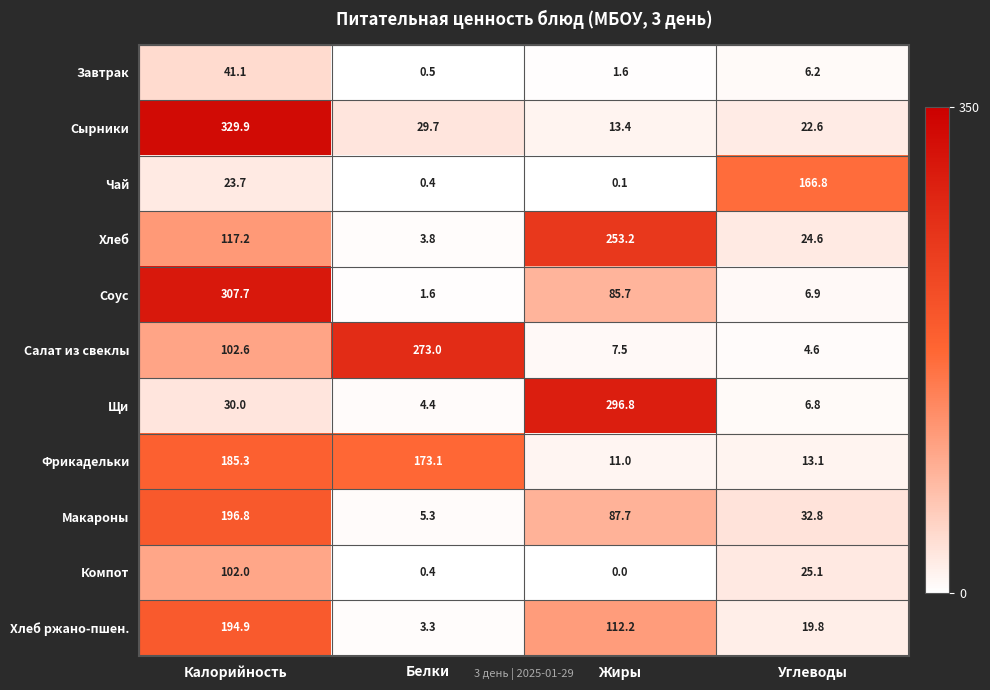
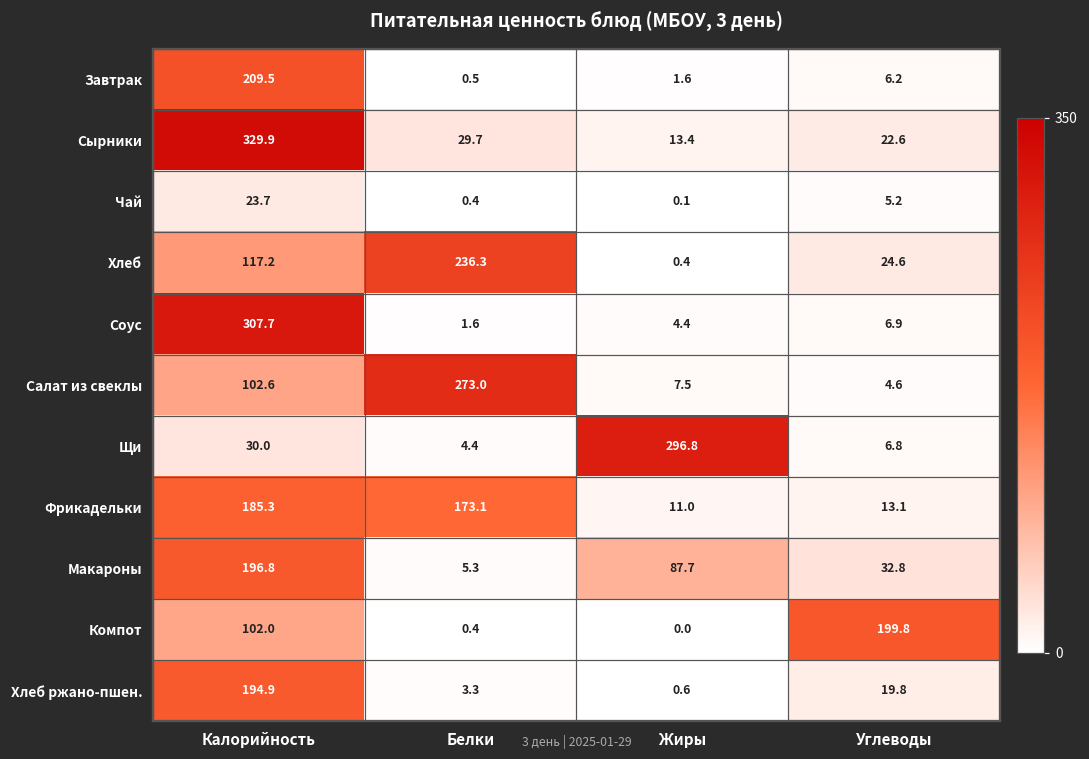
Завтрак, Калорийность: 41.1 -> 209.5
Чай, Углеводы: 166.8 -> 5.2
Хлеб, Белки: 3.8 -> 236.3
Хлеб, Жиры: 253.2 -> 0.4
Соус, Жиры: 85.7 -> 4.4
Компот, Углеводы: 25.1 -> 199.8
Хлеб ржано-пшен., Жиры: 112.2 -> 0.6
